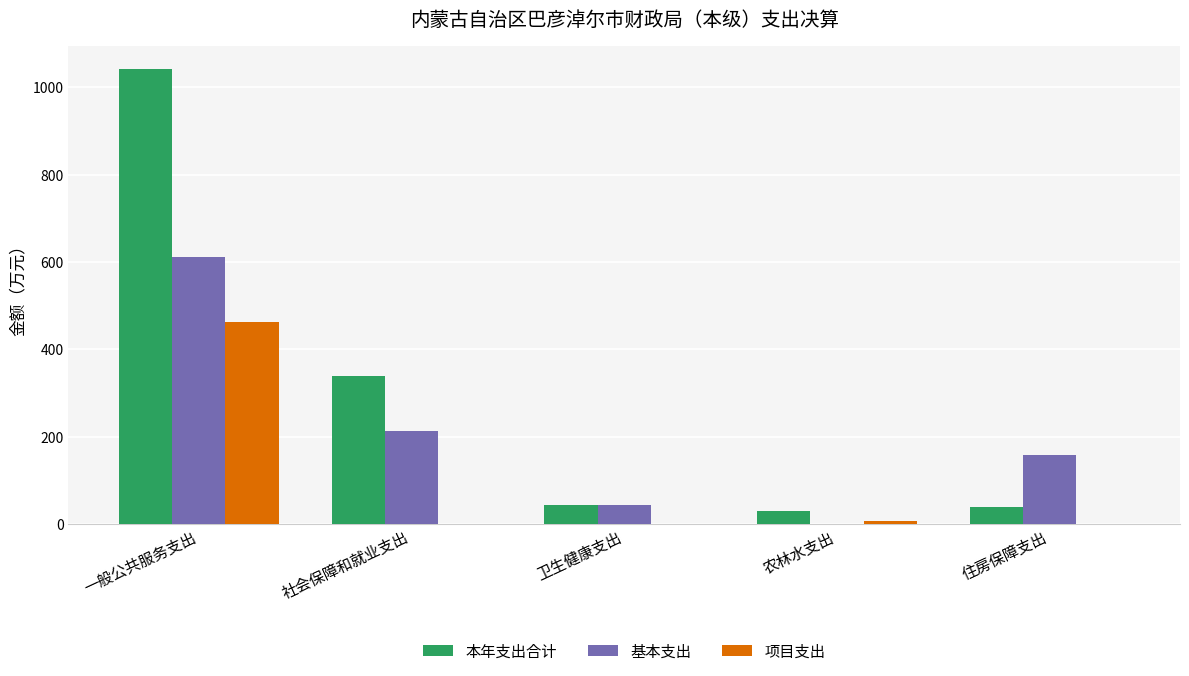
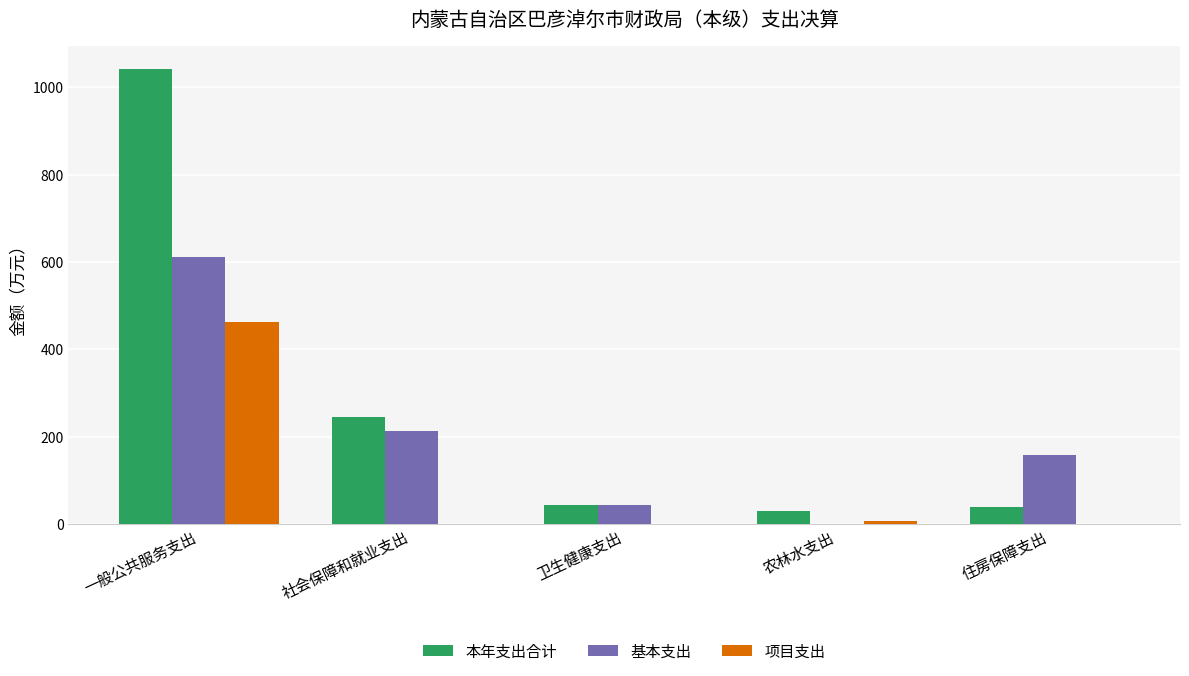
本年支出合计, 社会保障和就业支出: 340 -> 240
